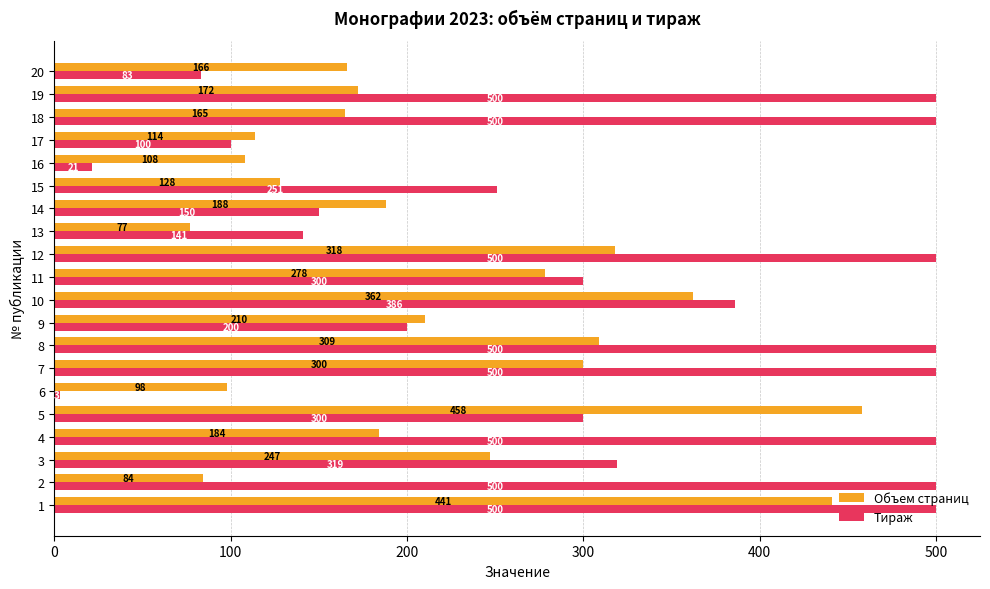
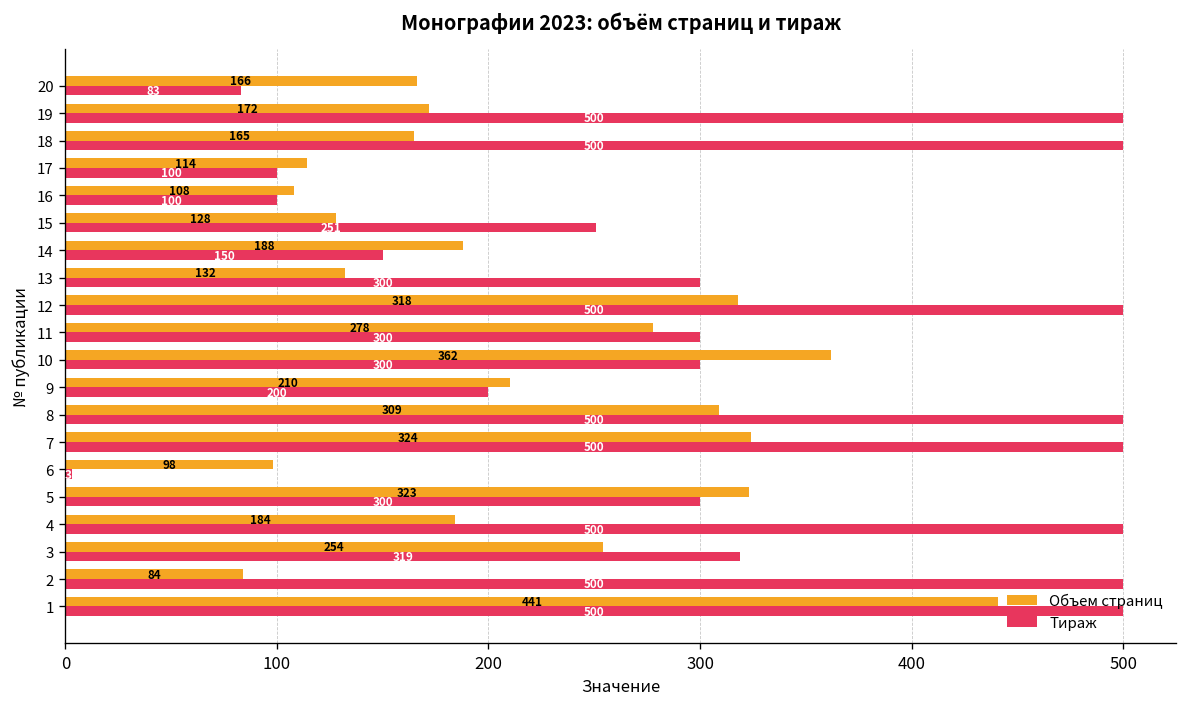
Тираж, 16: 21 -> 100
Объем страниц, 13: 77 -> 132
Тираж, 13: 141 -> 300
Тираж, 10: 386 -> 300
Объем страниц, 7: 300 -> 324
Объем страниц, 5: 458 -> 323
Объем страниц, 3: 247 -> 254
